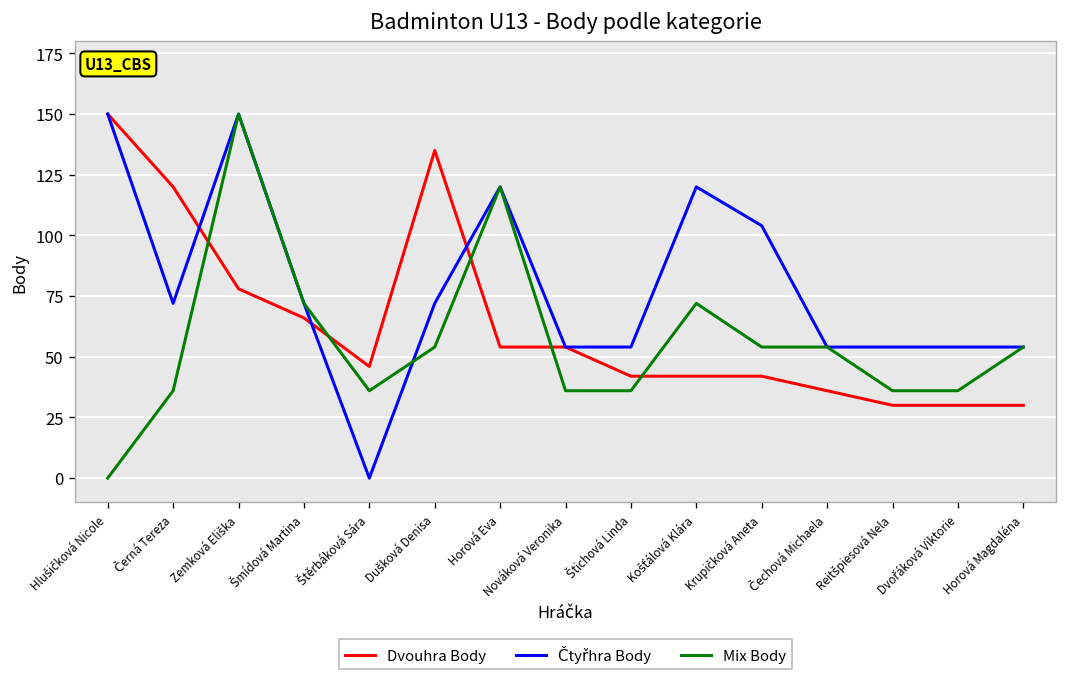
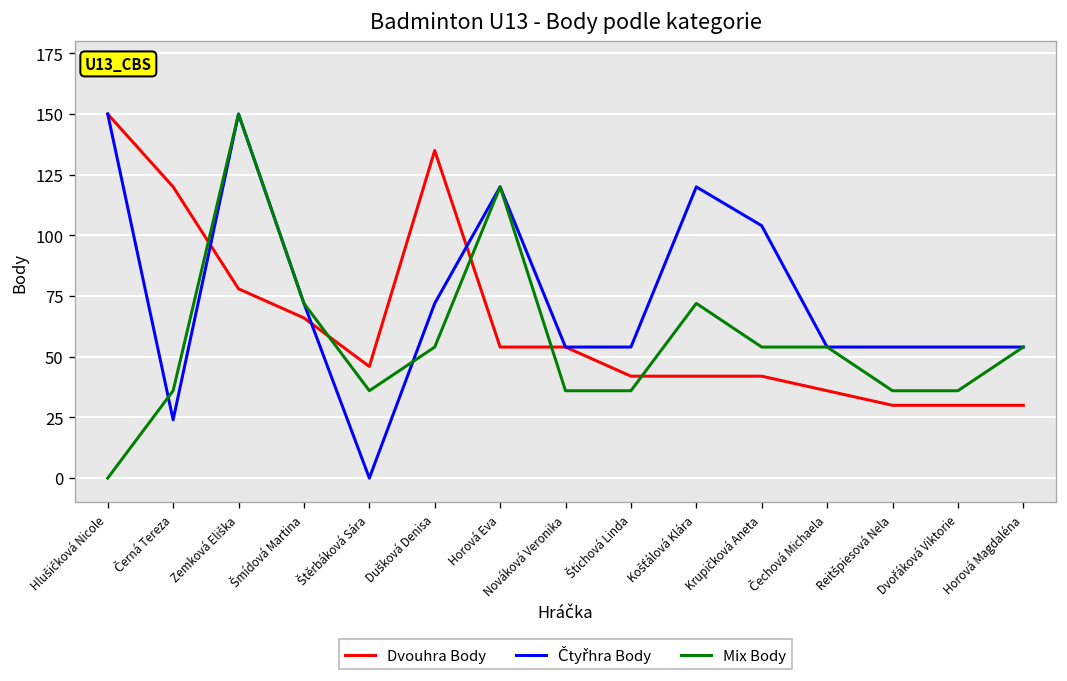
Čtyřhra Body, Černá Tereza: 72 -> 24
